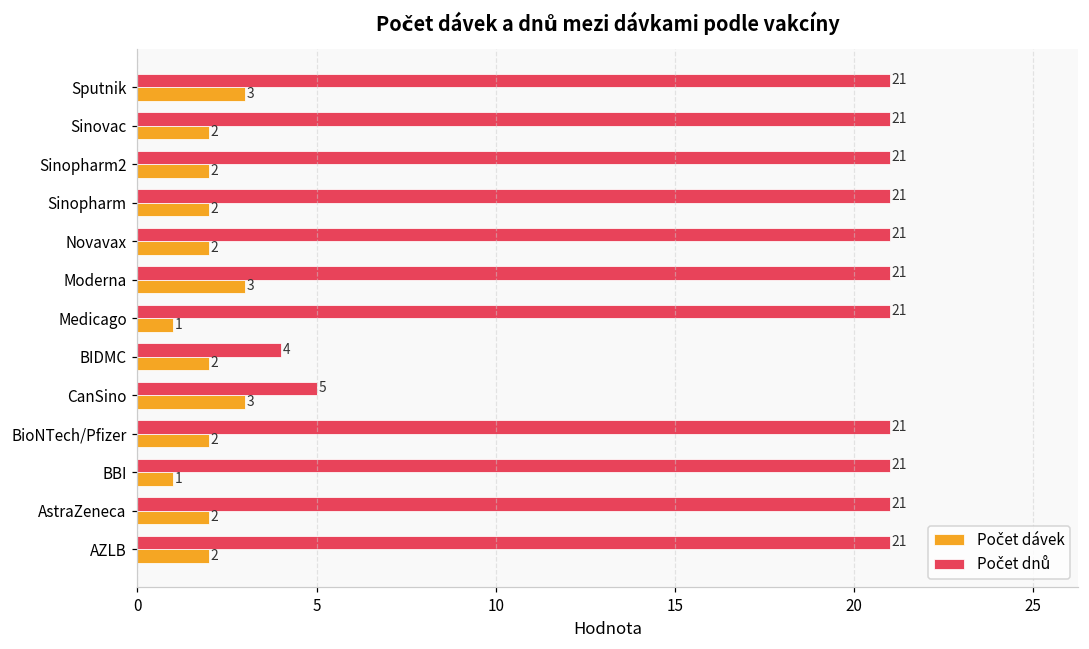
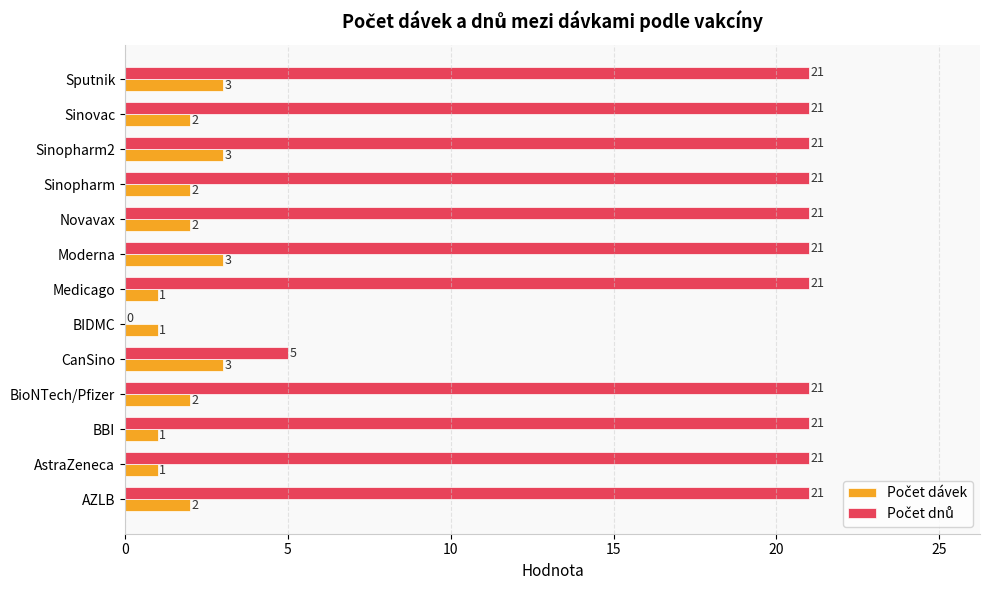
Počet dávek, Sinopharm2: 2 -> 3
Počet dnů, BIDMC: 4 -> 0
Počet dávek, BIDMC: 2 -> 1
Počet dávek, AstraZeneca: 2 -> 1
